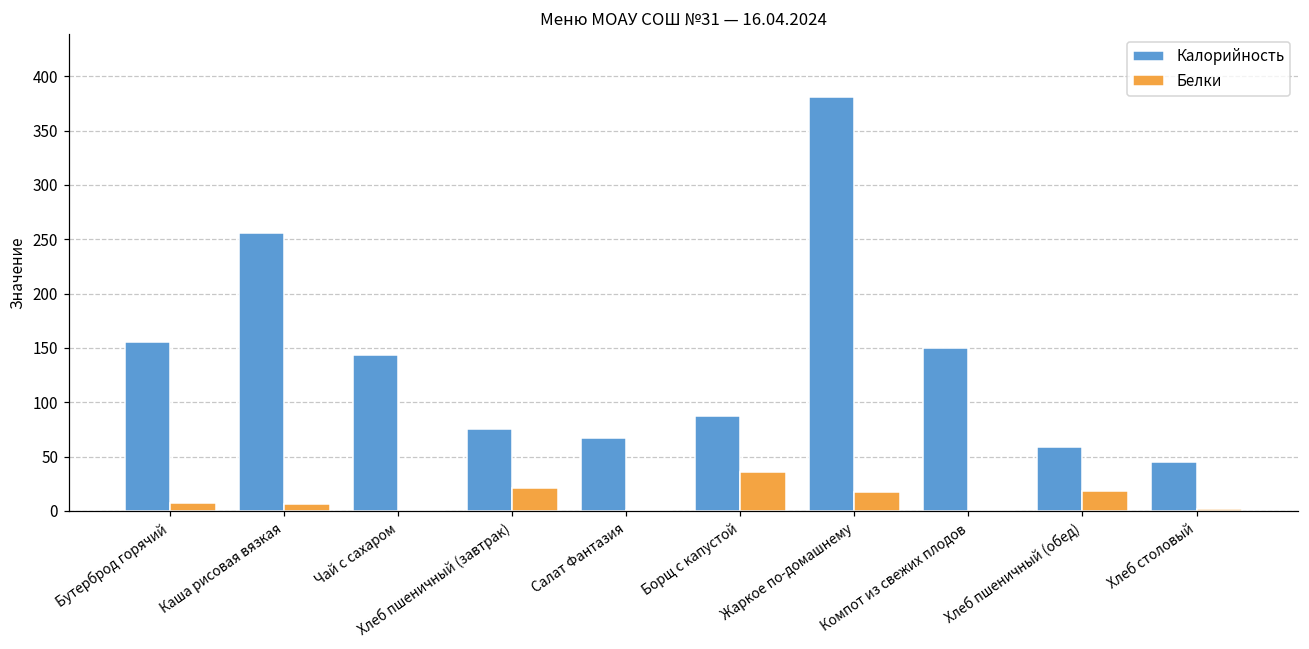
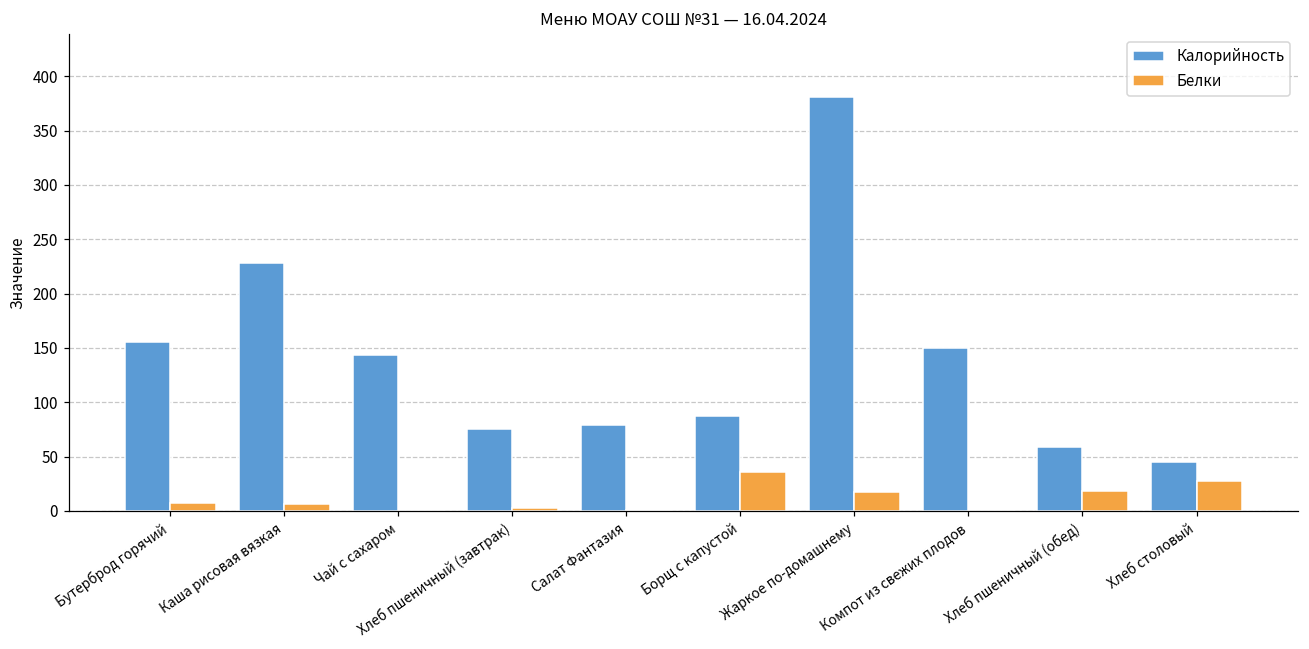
Калорийность, Каша рисовая вязкая: 260 -> 230
Белки, Хлеб пшеничный (завтрак): 20 -> 0
Калорийность, Салат Фантазия: 70 -> 80
Белки, Хлеб столовый: 0 -> 30
